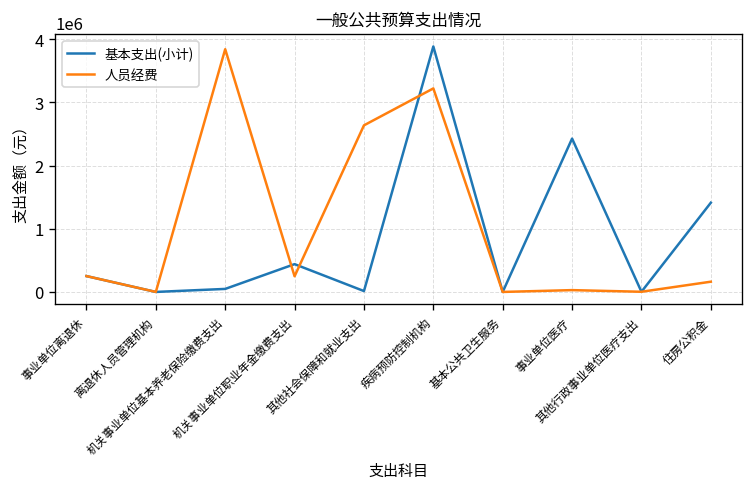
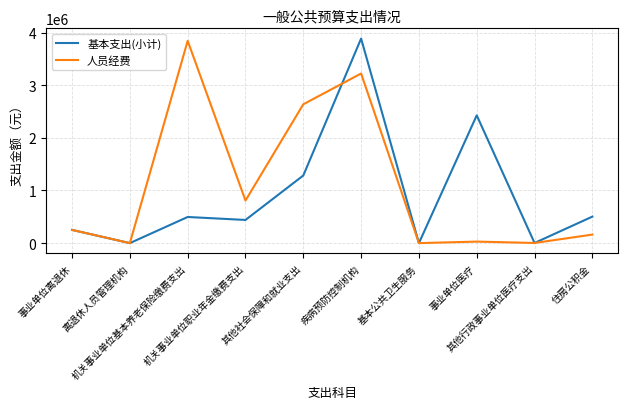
基本支出(小计), 机关事业单位基本养老保险缴费支出: 0 -> 500000
人员经费, 机关事业单位职业年金缴费支出: 200000 -> 800000
基本支出(小计), 其他社会保障和就业支出: 0 -> 1300000
基本支出(小计), 住房公积金: 1400000 -> 500000
